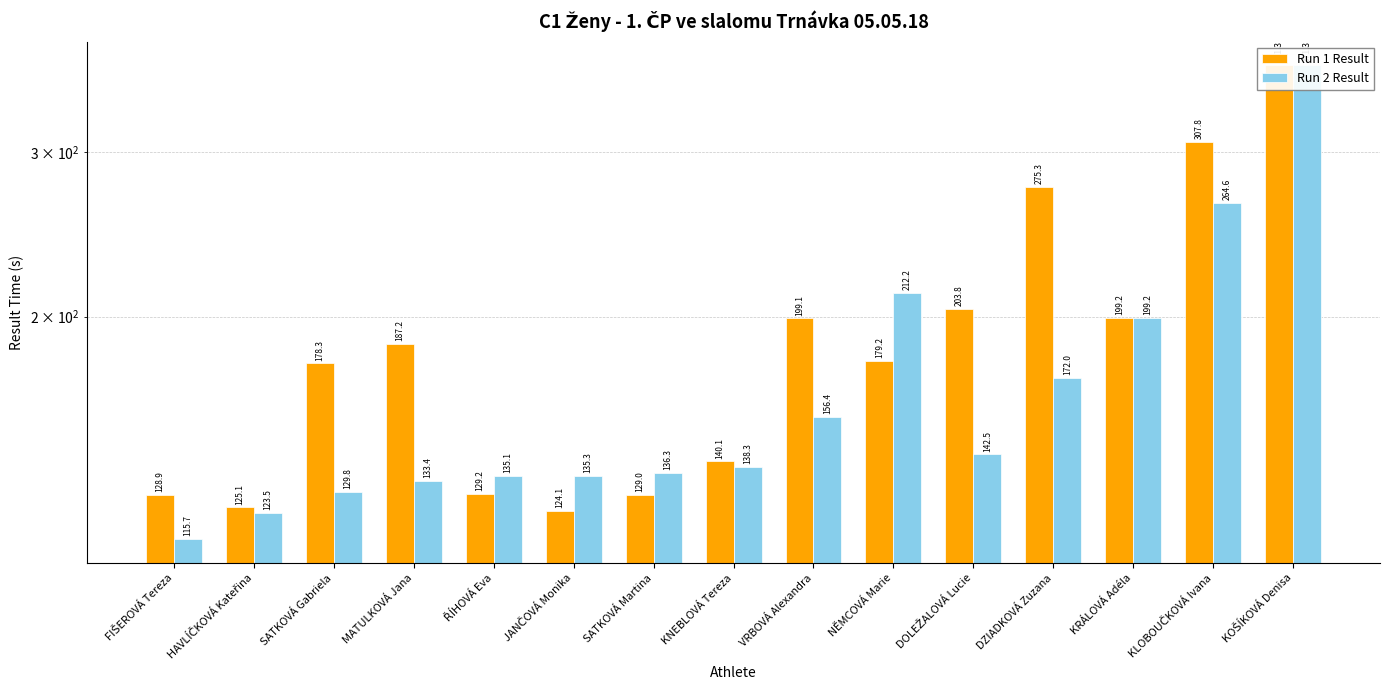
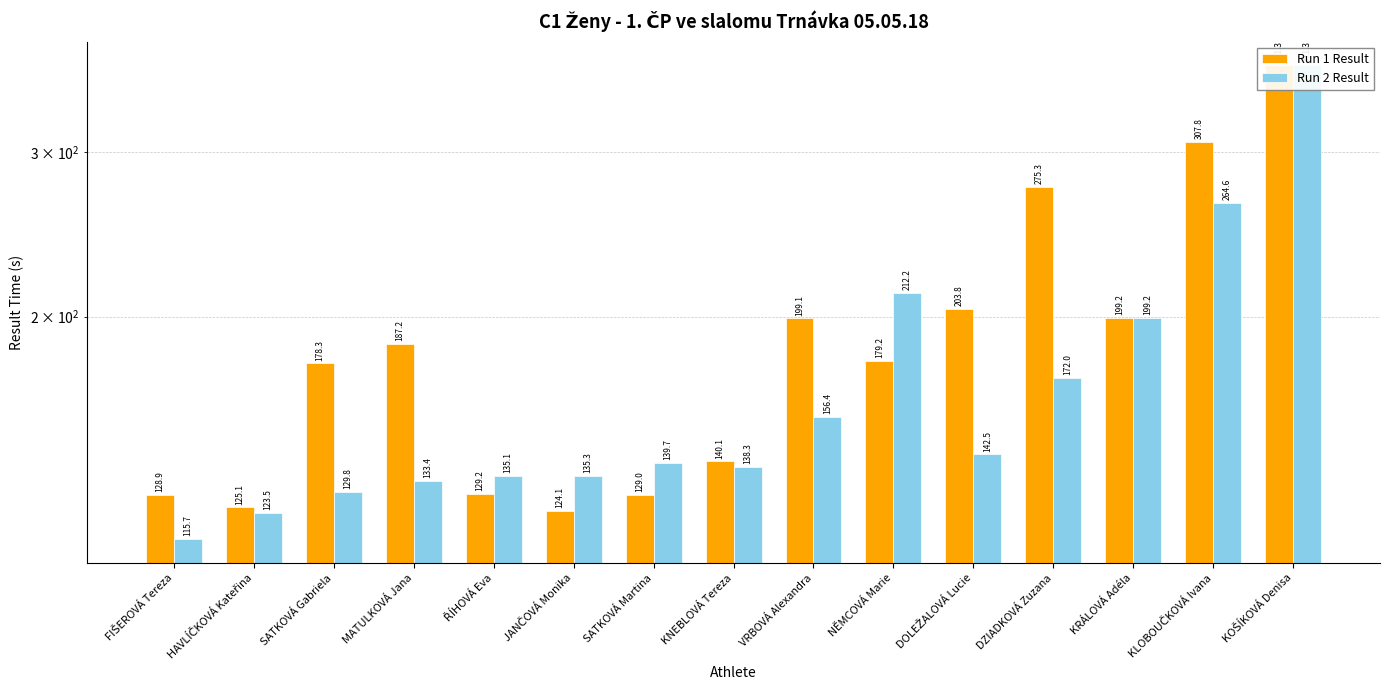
Run 2 Result, SATKOVÁ Martina: 136.3 -> 139.7
